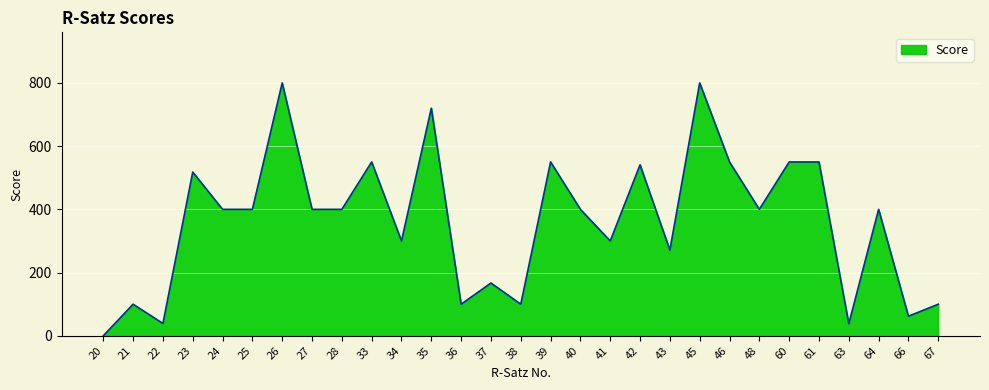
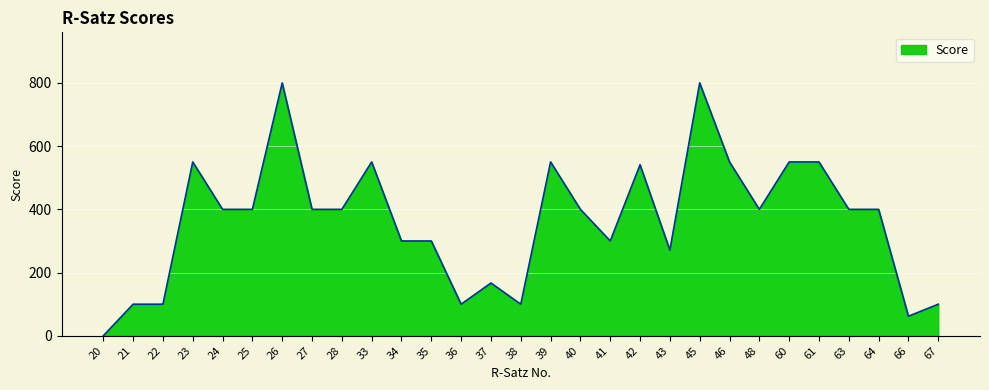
22: 40 -> 100
23: 520 -> 550
35: 720 -> 300
63: 40 -> 400
